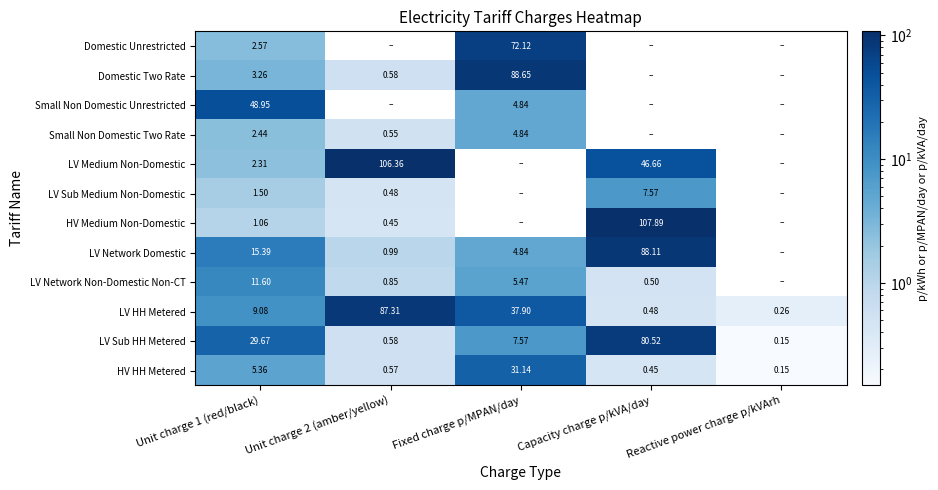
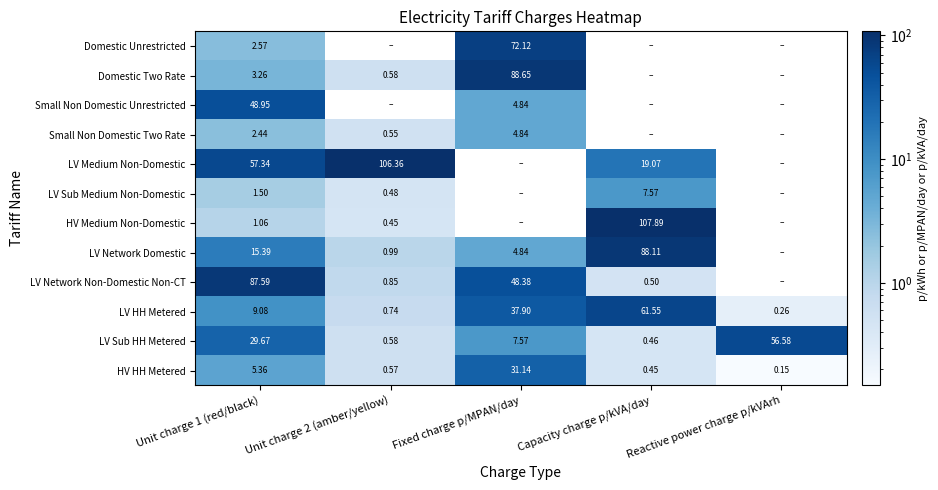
LV Medium Non-Domestic, Unit charge 1 (red/black): 2.31 -> 57.34
LV Medium Non-Domestic, Capacity charge p/kVA/day: 46.66 -> 19.07
LV Network Non-Domestic Non-CT, Unit charge 1 (red/black): 11.60 -> 87.59
LV Network Non-Domestic Non-CT, Fixed charge p/MPAN/day: 5.47 -> 48.38
LV HH Metered, Unit charge 2 (amber/yellow): 87.31 -> 0.74
LV HH Metered, Capacity charge p/kVA/day: 0.48 -> 61.55
LV Sub HH Metered, Capacity charge p/kVA/day: 80.52 -> 0.46
LV Sub HH Metered, Reactive power charge p/kVArh: 0.15 -> 56.58
